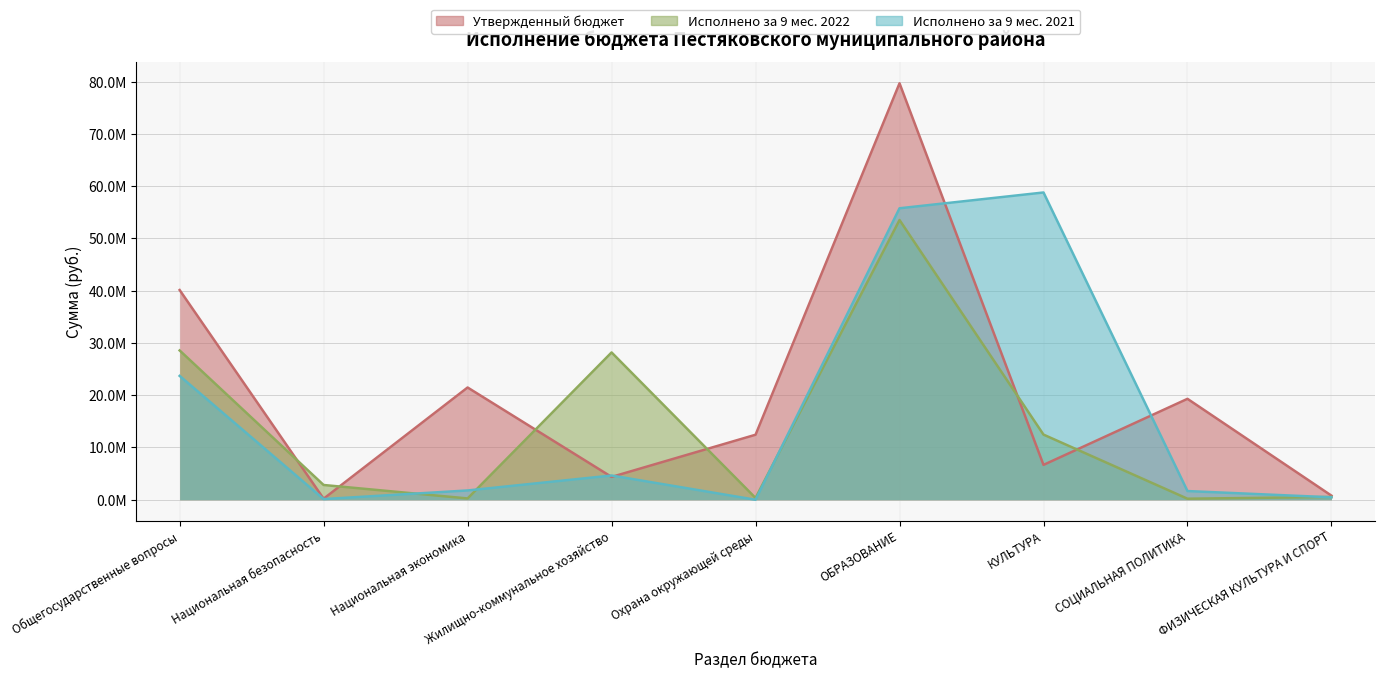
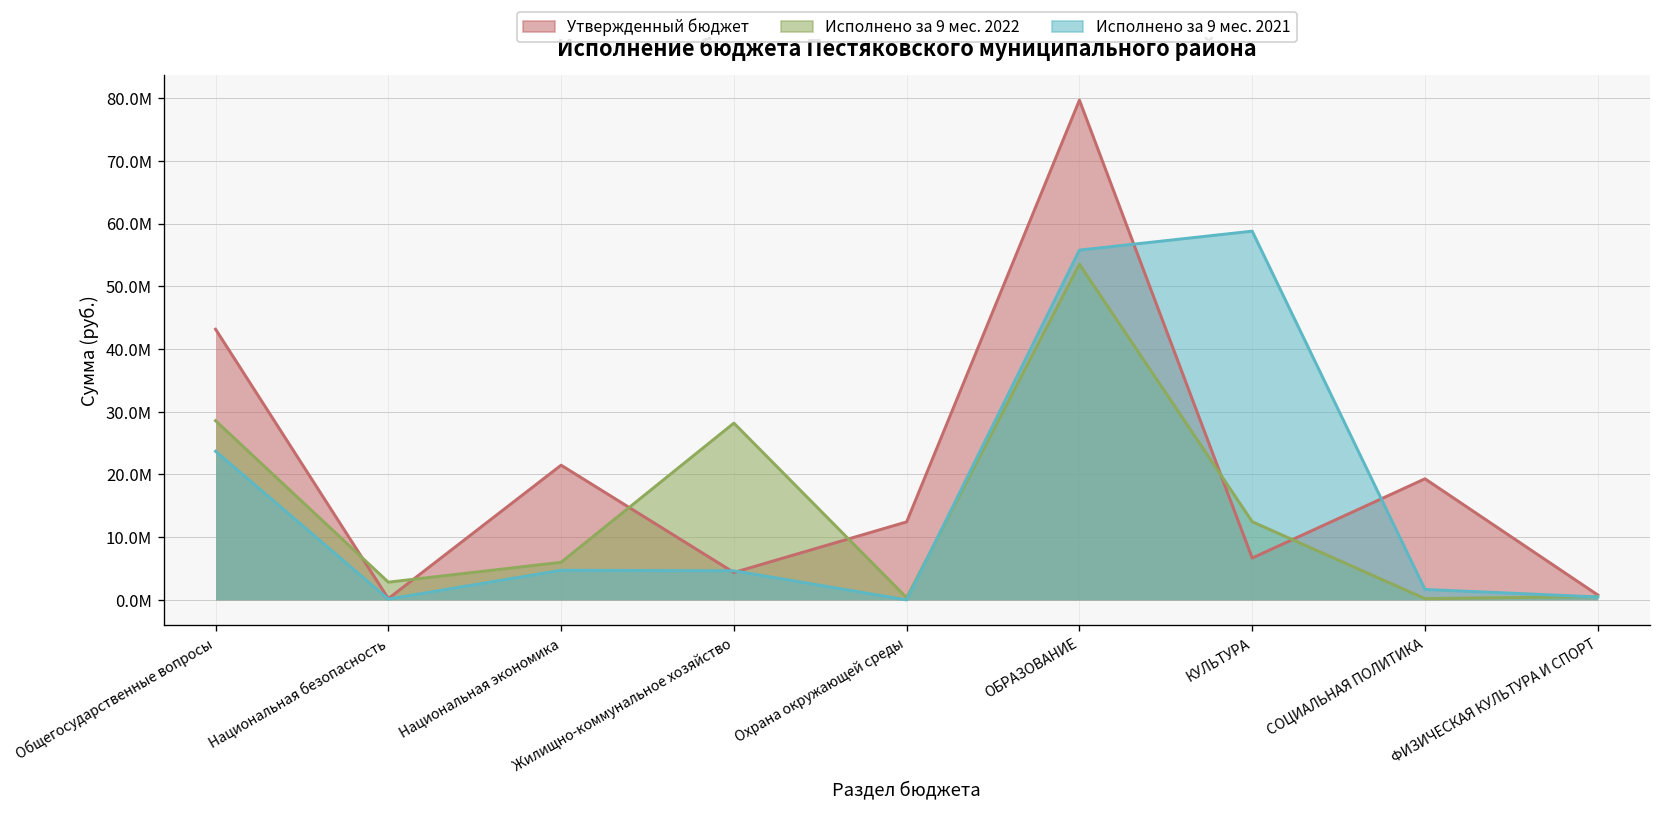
Утвержденный бюджет, Общегосударственные вопросы: 40000000 -> 43000000
Исполнено за 9 мес. 2022, Национальная экономика: 0 -> 6000000
Исполнено за 9 мес. 2021, Национальная экономика: 2000000 -> 5000000
